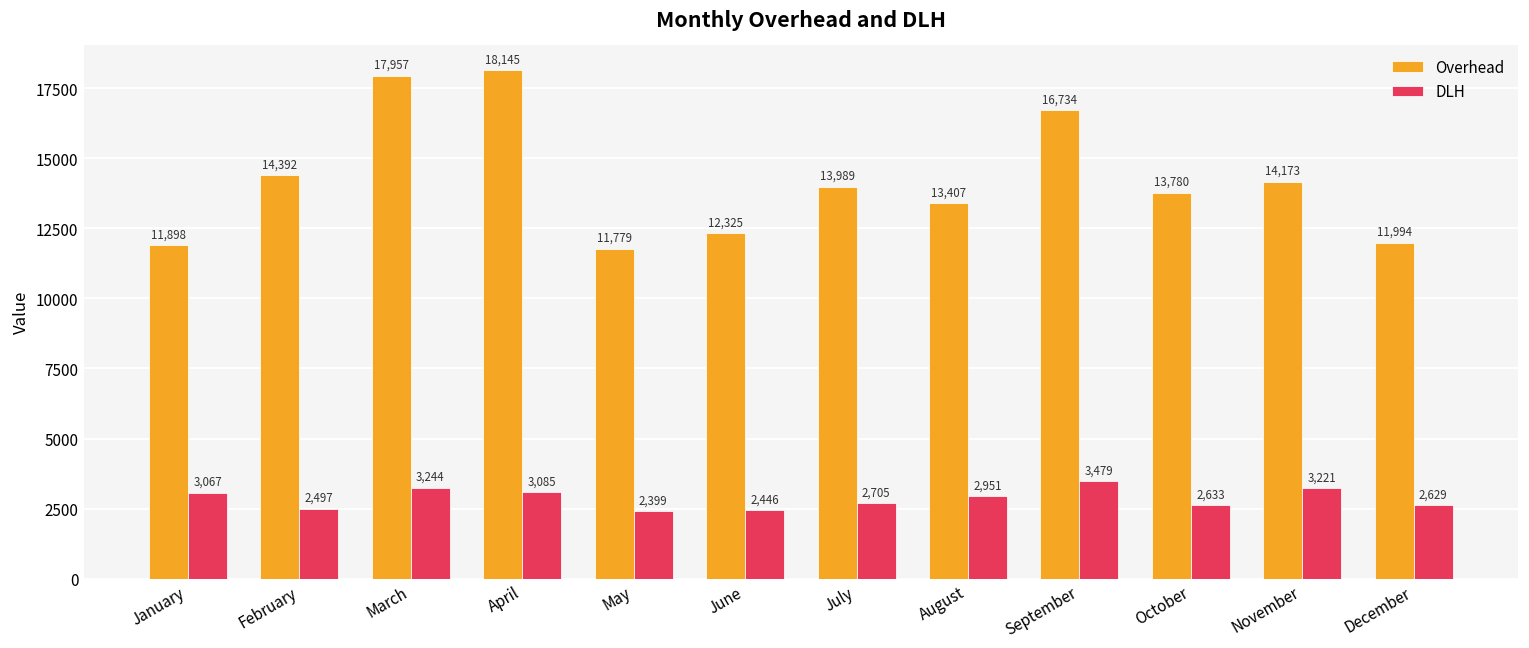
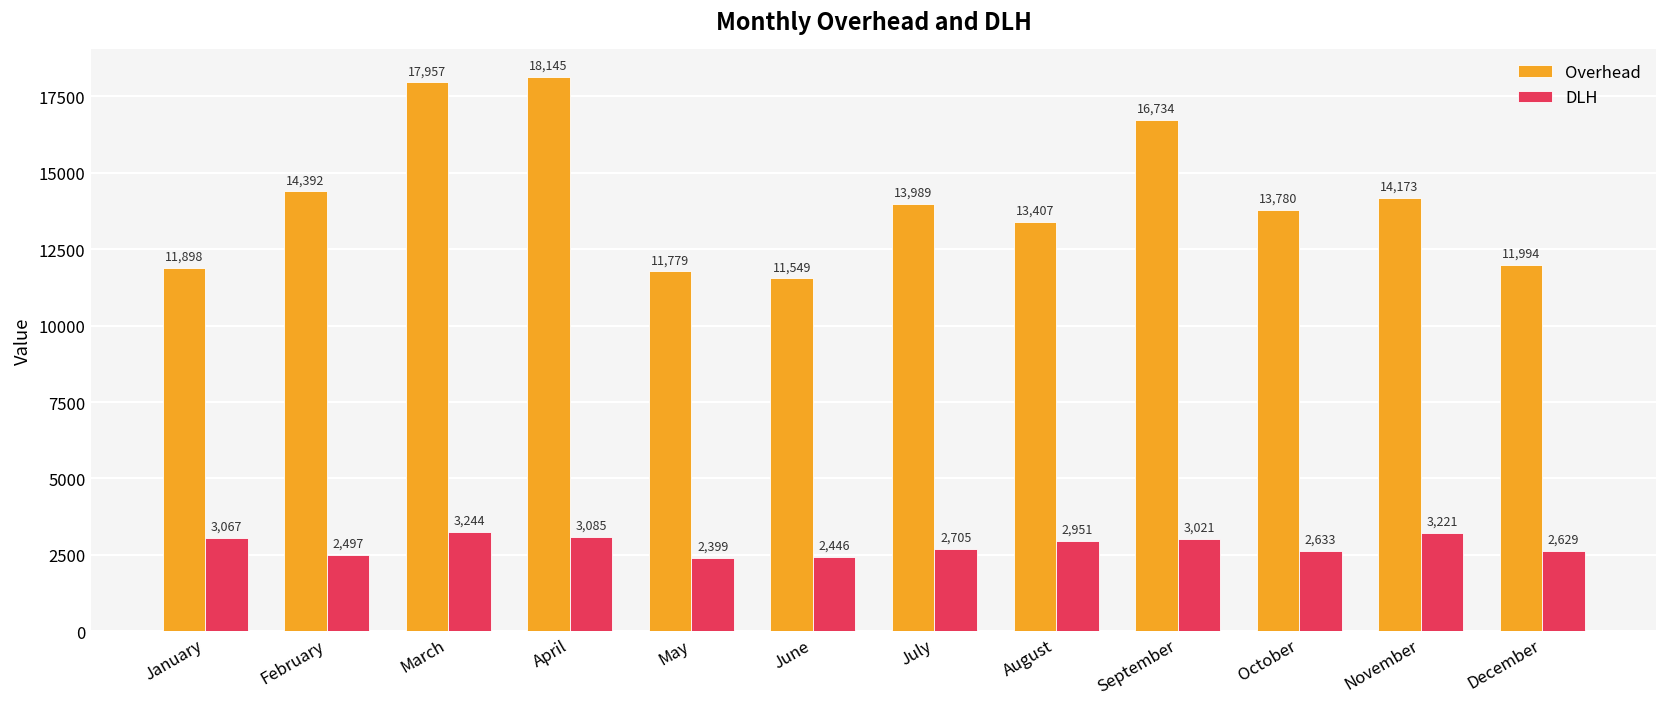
Overhead, June: 12,325 -> 11,549
DLH, September: 3,479 -> 3,021
